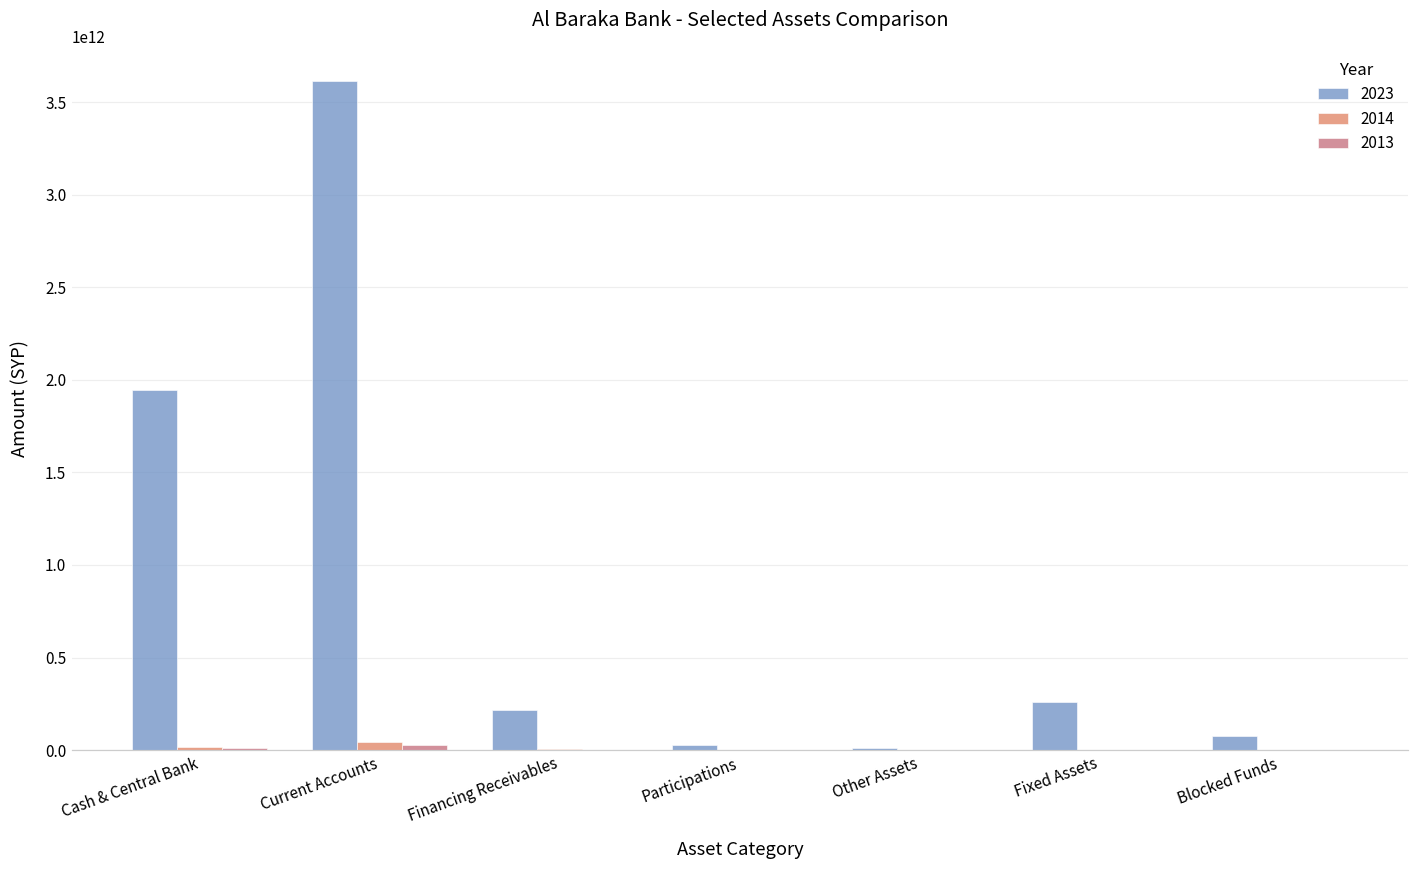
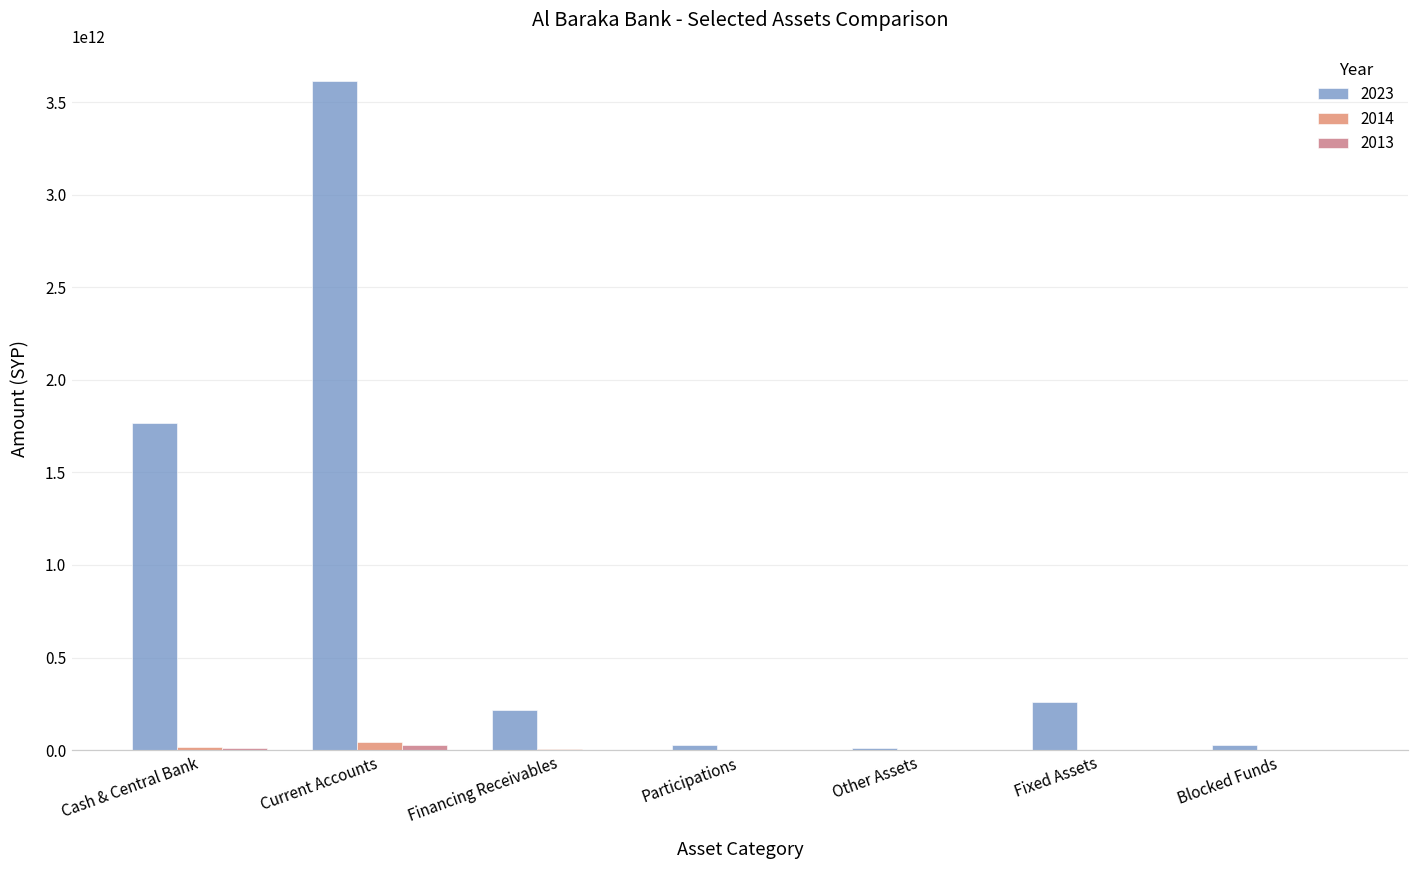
2023, Cash & Central Bank: 1950000000000 -> 1770000000000
2023, Blocked Funds: 70000000000 -> 30000000000
